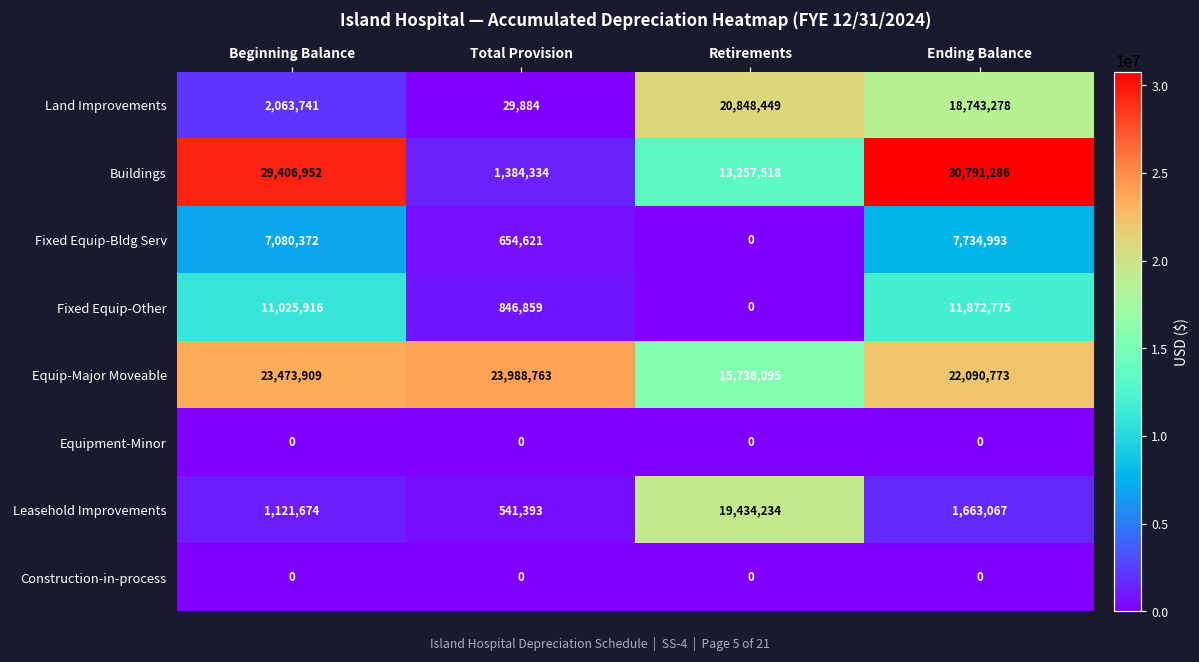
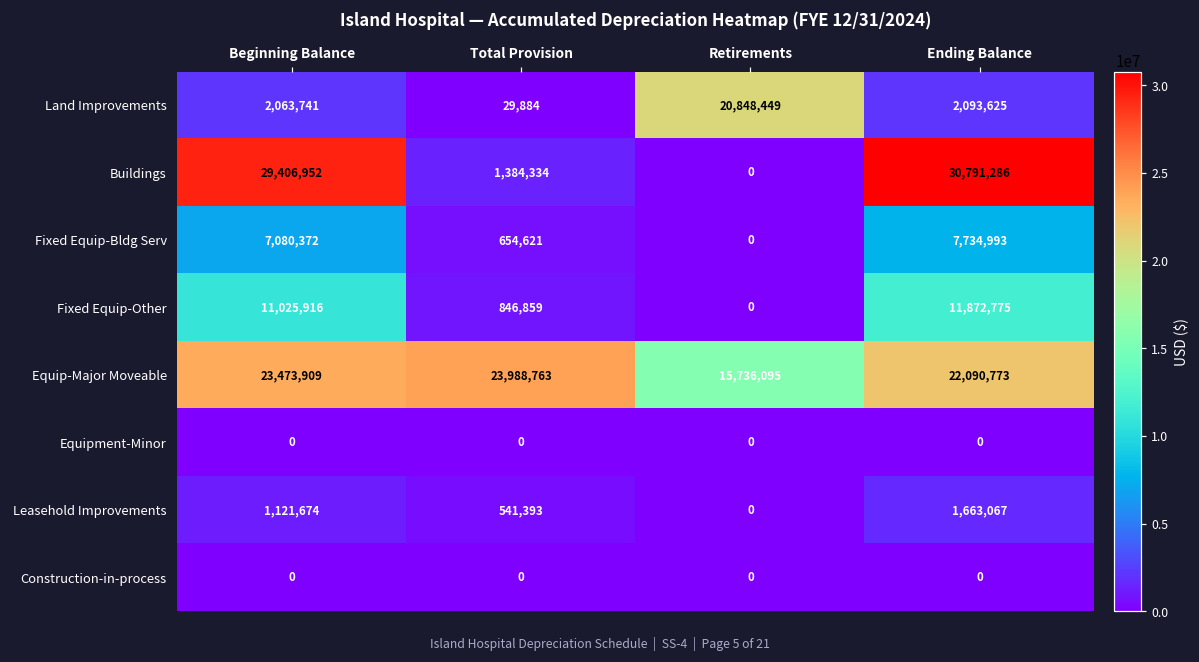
Land Improvements, Ending Balance: 18,743,278 -> 2,093,625
Buildings, Retirements: 13,257,518 -> 0
Leasehold Improvements, Retirements: 19,434,234 -> 0
